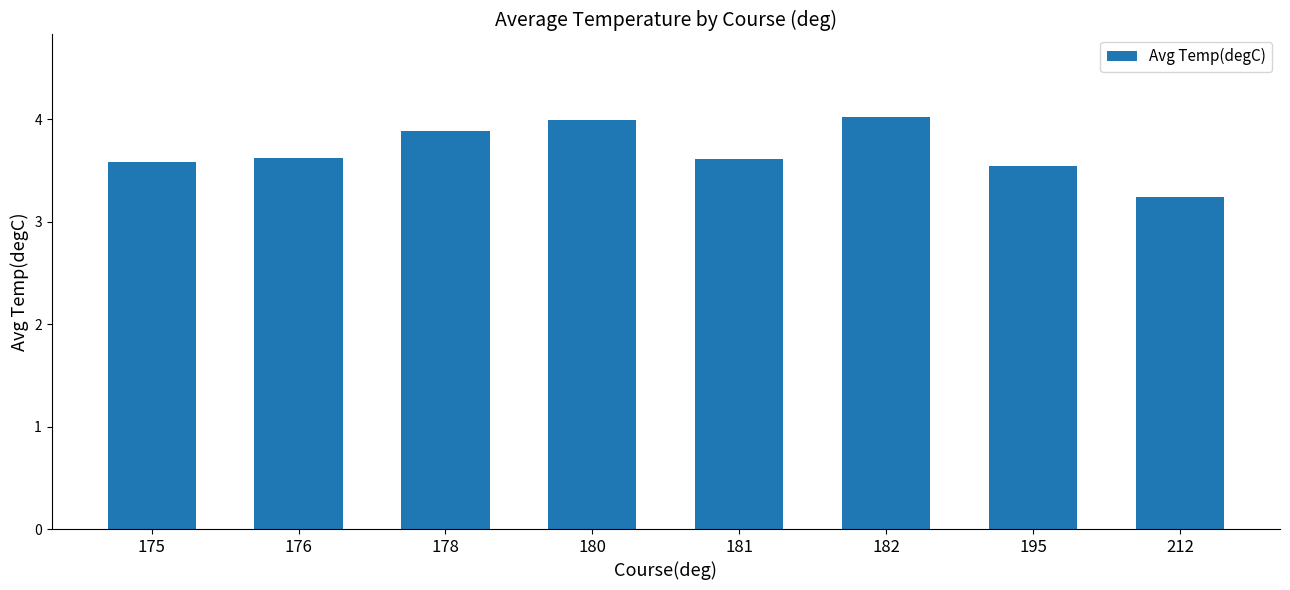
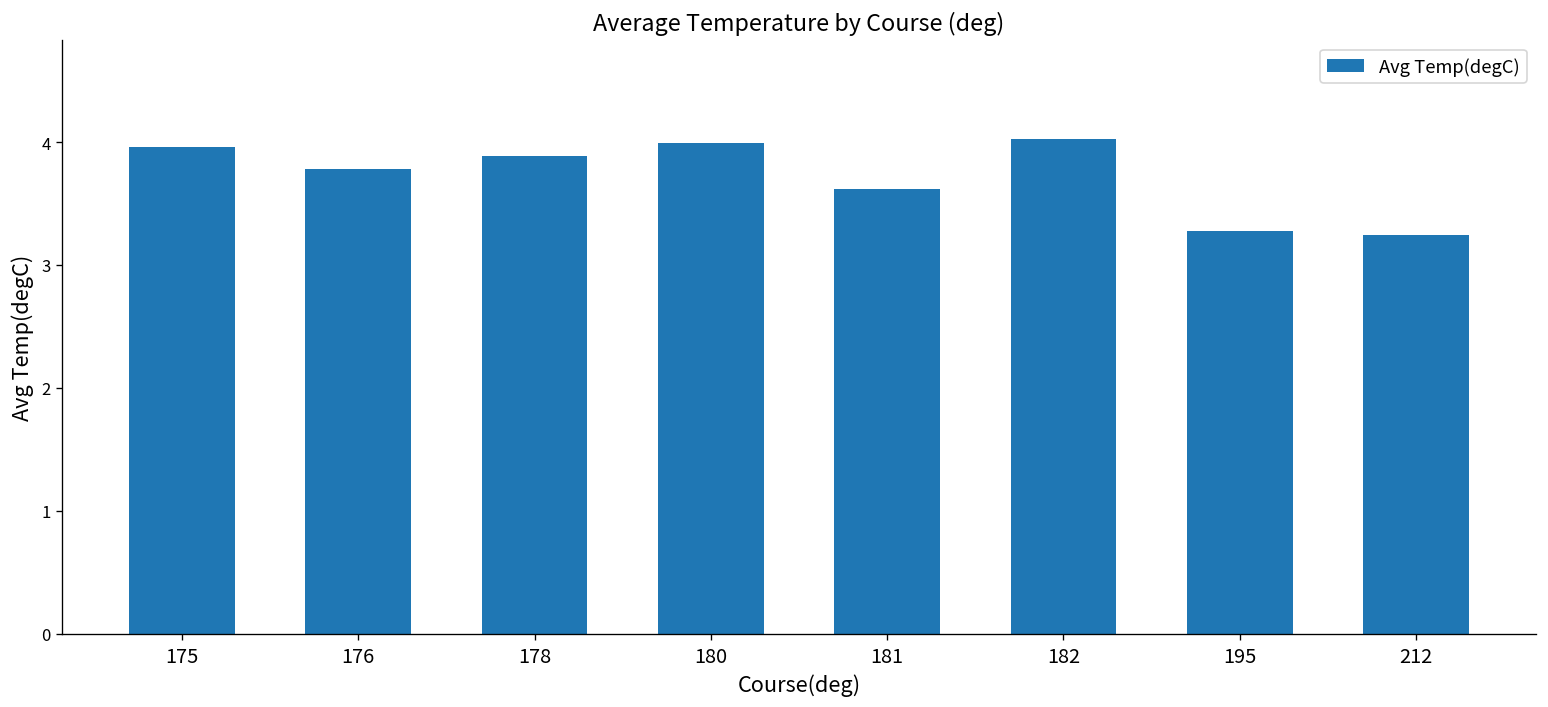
175: 3.58 -> 3.96
176: 3.62 -> 3.78
195: 3.54 -> 3.28
